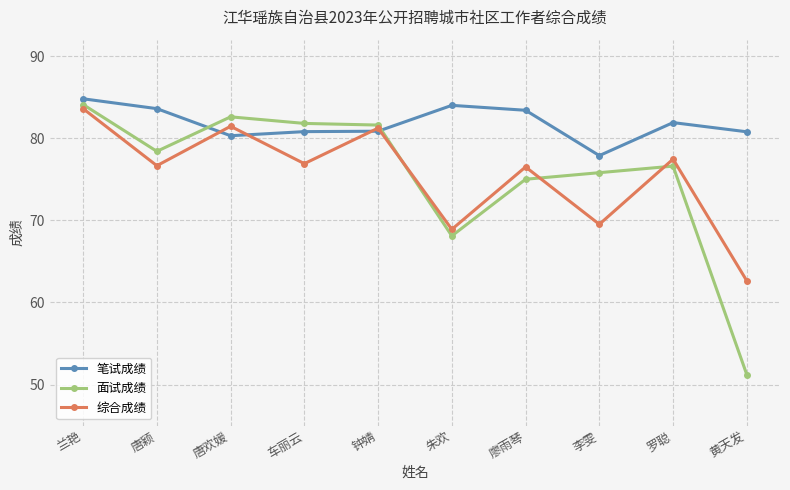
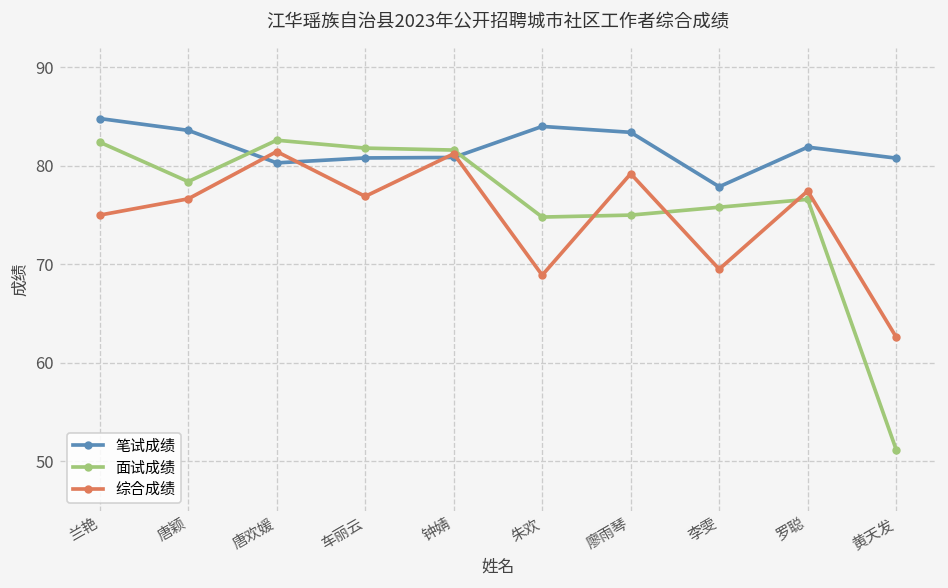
面试成绩, 兰艳: 84 -> 82
综合成绩, 兰艳: 84 -> 75
面试成绩, 朱欢: 68 -> 75
综合成绩, 廖雨琴: 77 -> 79
